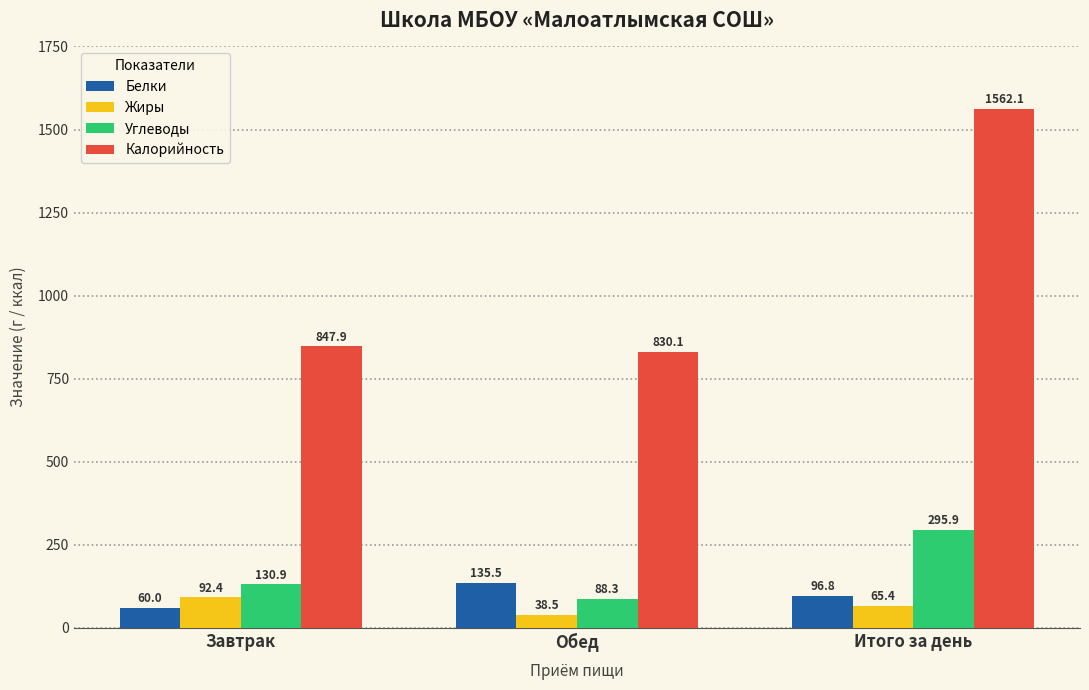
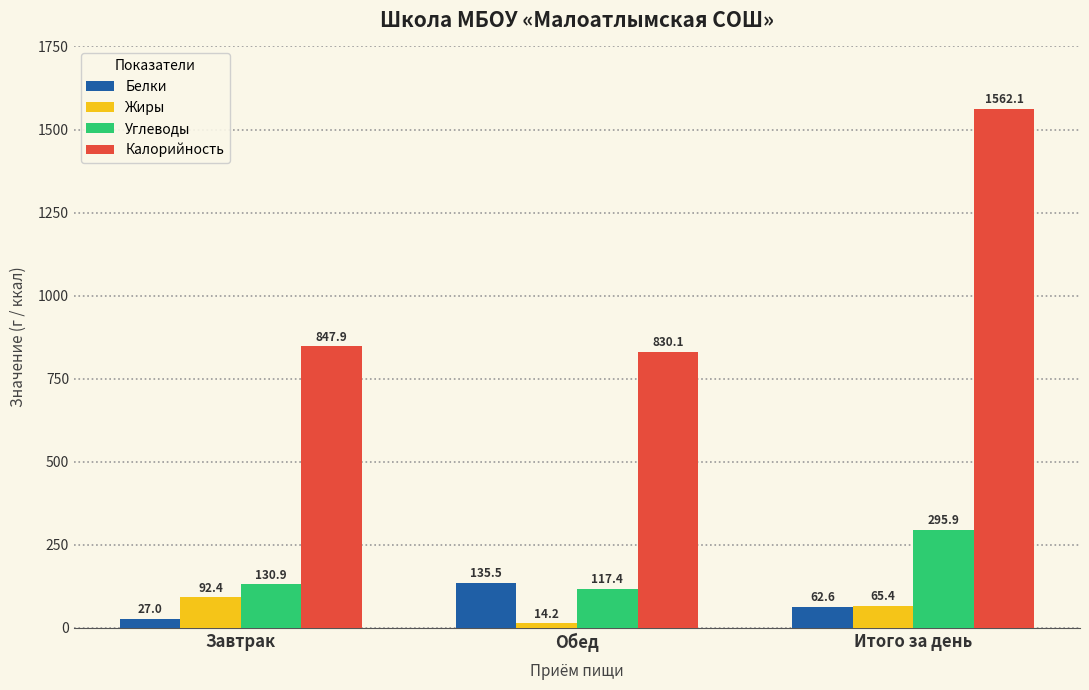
Белки, Завтрак: 60.0 -> 27.0
Жиры, Обед: 38.5 -> 14.2
Углеводы, Обед: 88.3 -> 117.4
Белки, Итого за день: 96.8 -> 62.6
